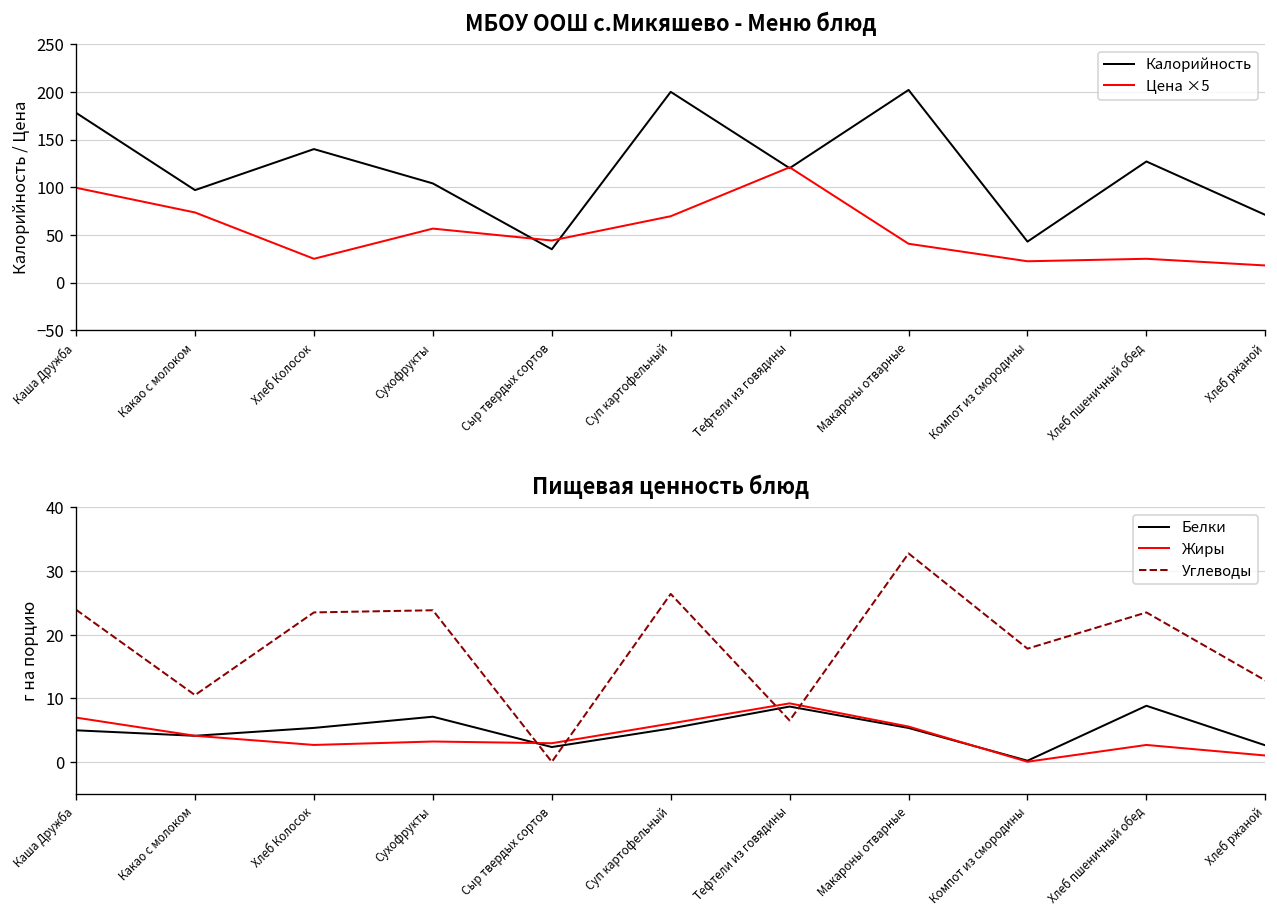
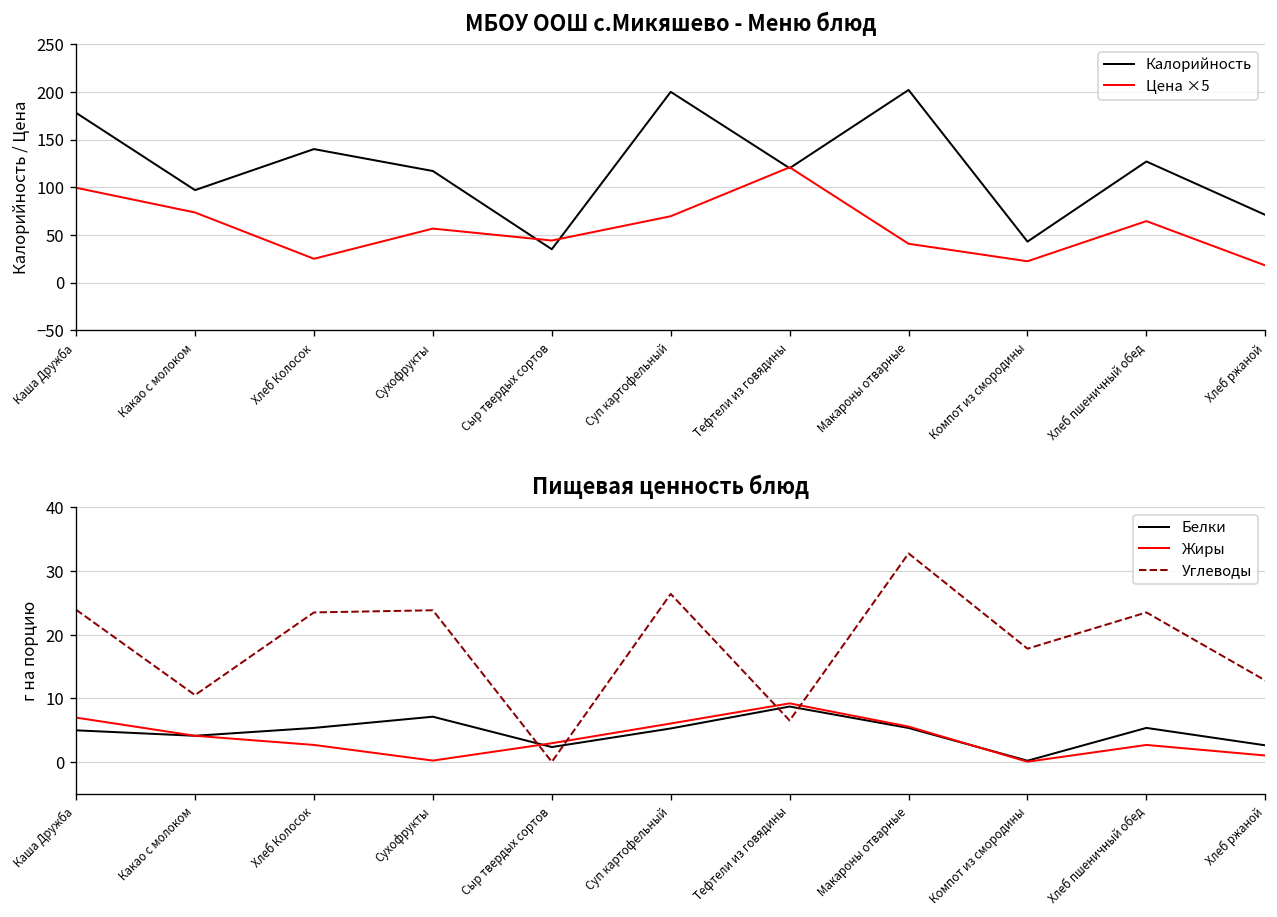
МБОУ ООШ с.Микяшево - Меню блюд, Калорийность, Сухофрукты: 100 -> 120
МБОУ ООШ с.Микяшево - Меню блюд, Цена ×5, Хлеб пшеничный обед: 30 -> 60
Пищевая ценность блюд, Жиры, Сухофрукты: 3 -> 0
Пищевая ценность блюд, Белки, Хлеб пшеничный обед: 9 -> 5
